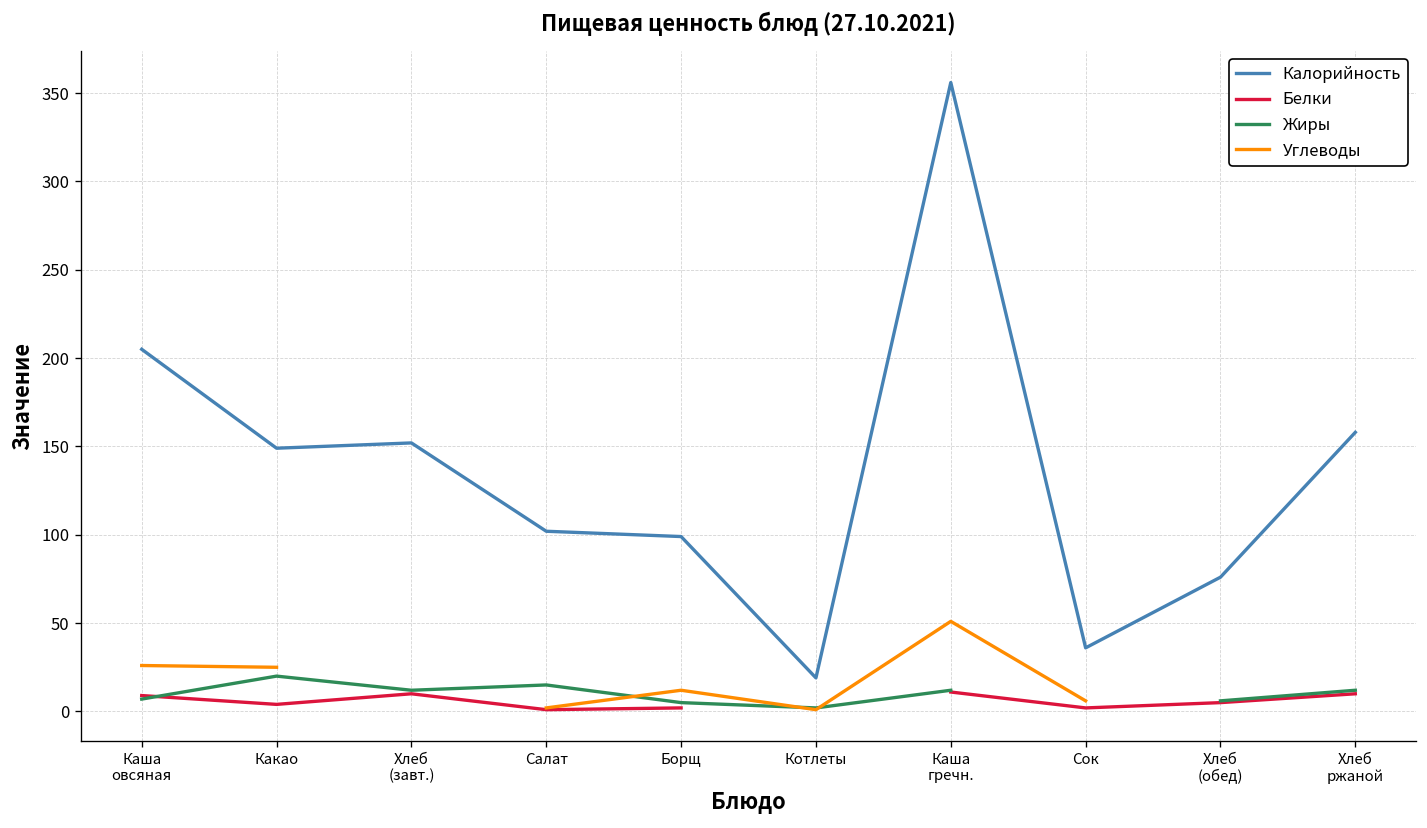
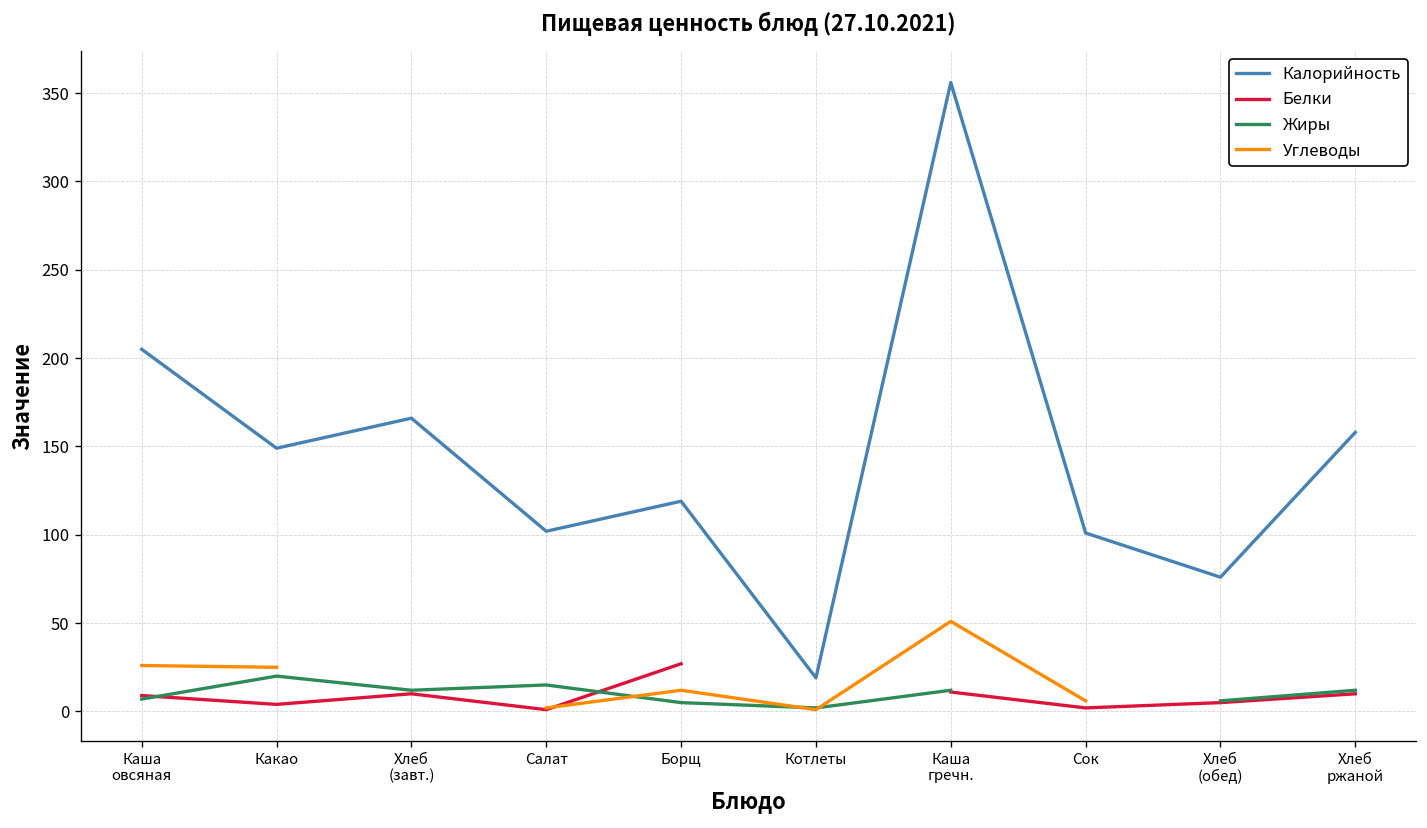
Калорийность, Хлеб (завт.): 152 -> 166
Калорийность, Борщ: 99 -> 119
Белки, Борщ: 2 -> 27
Калорийность, Сок: 36 -> 101
